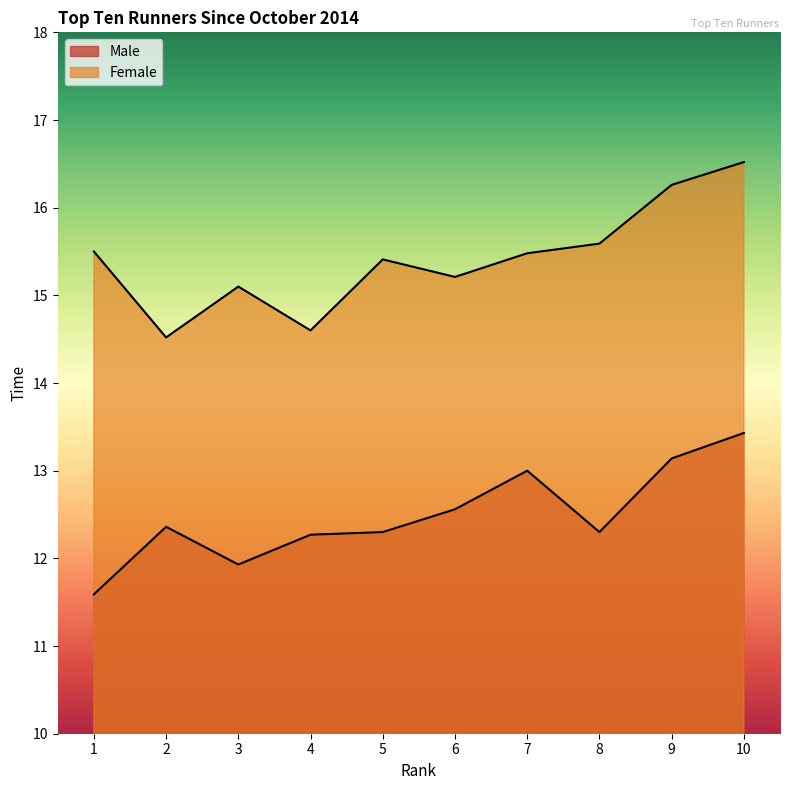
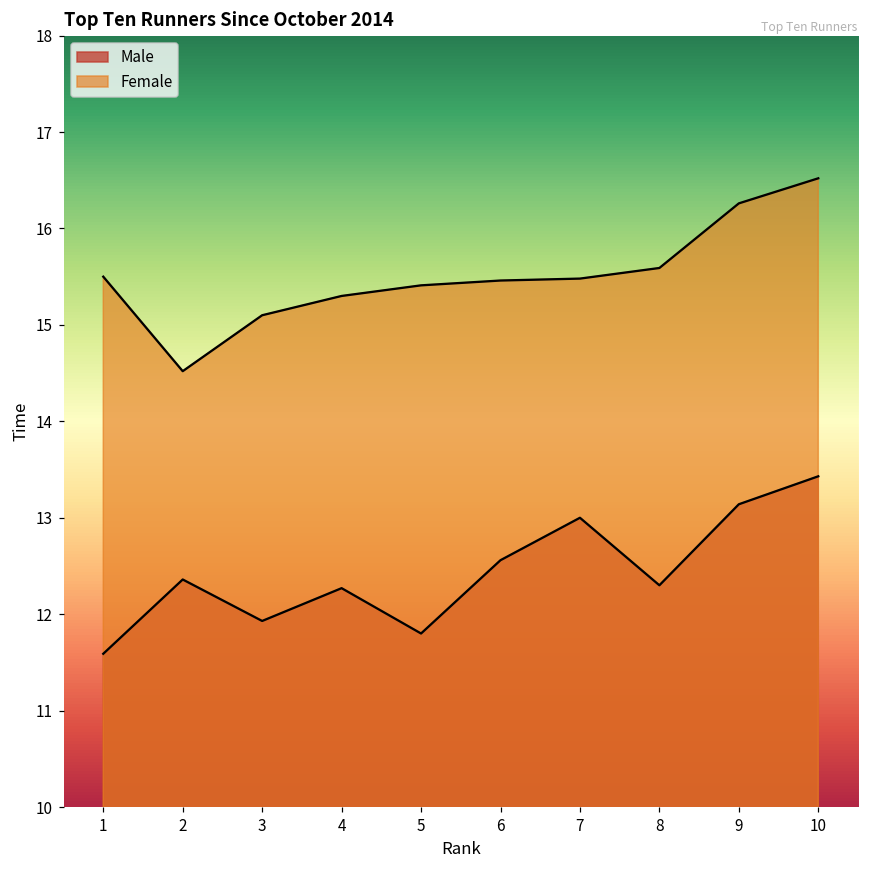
Female, 4: 14.6 -> 15.3
Male, 5: 12.3 -> 11.8
Female, 6: 15.2 -> 15.5
